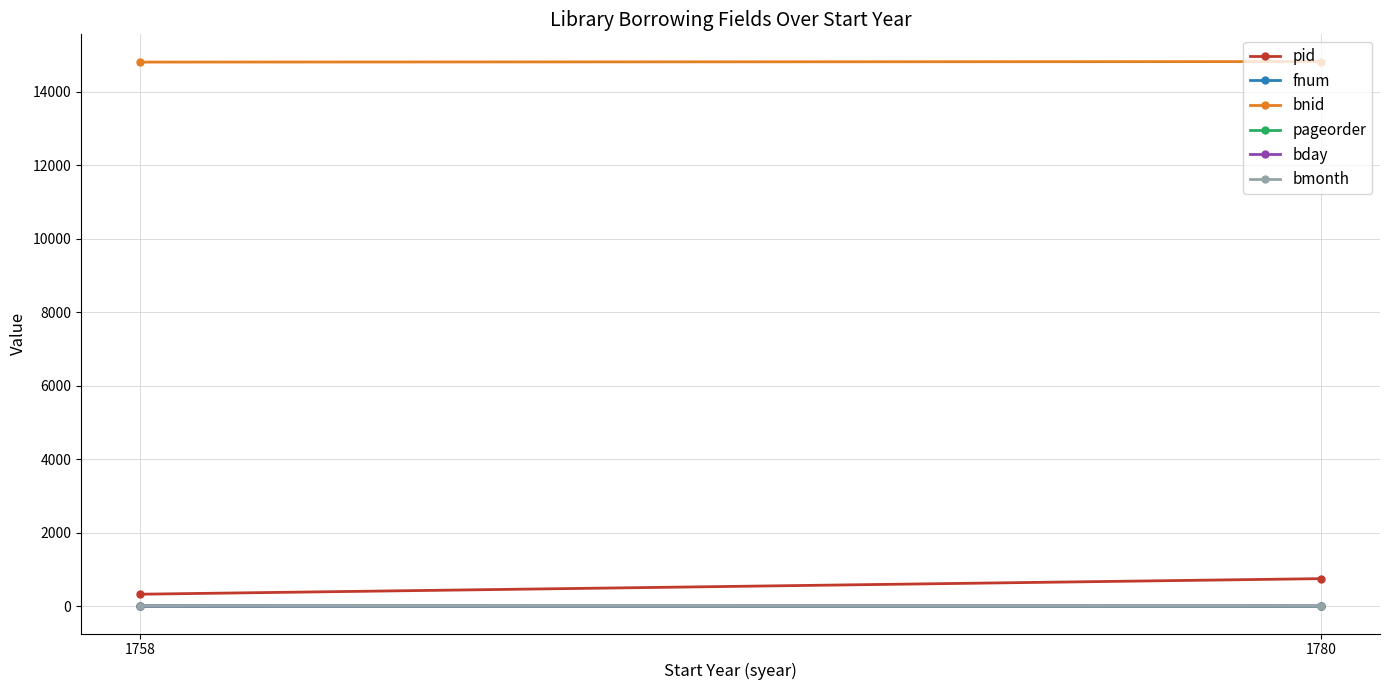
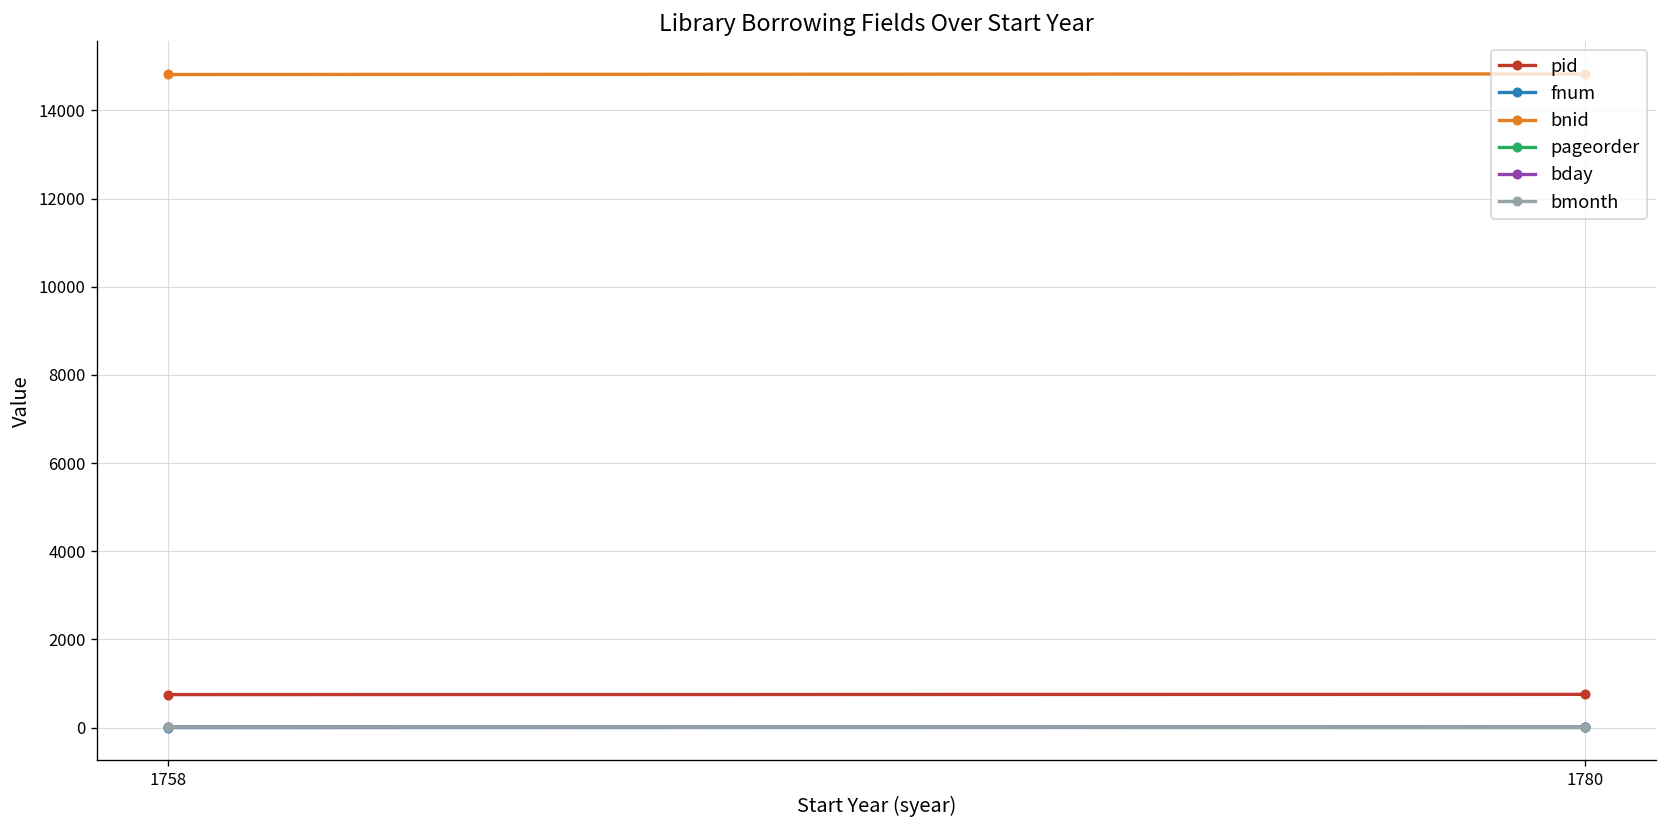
pid, 1758: 300 -> 700
